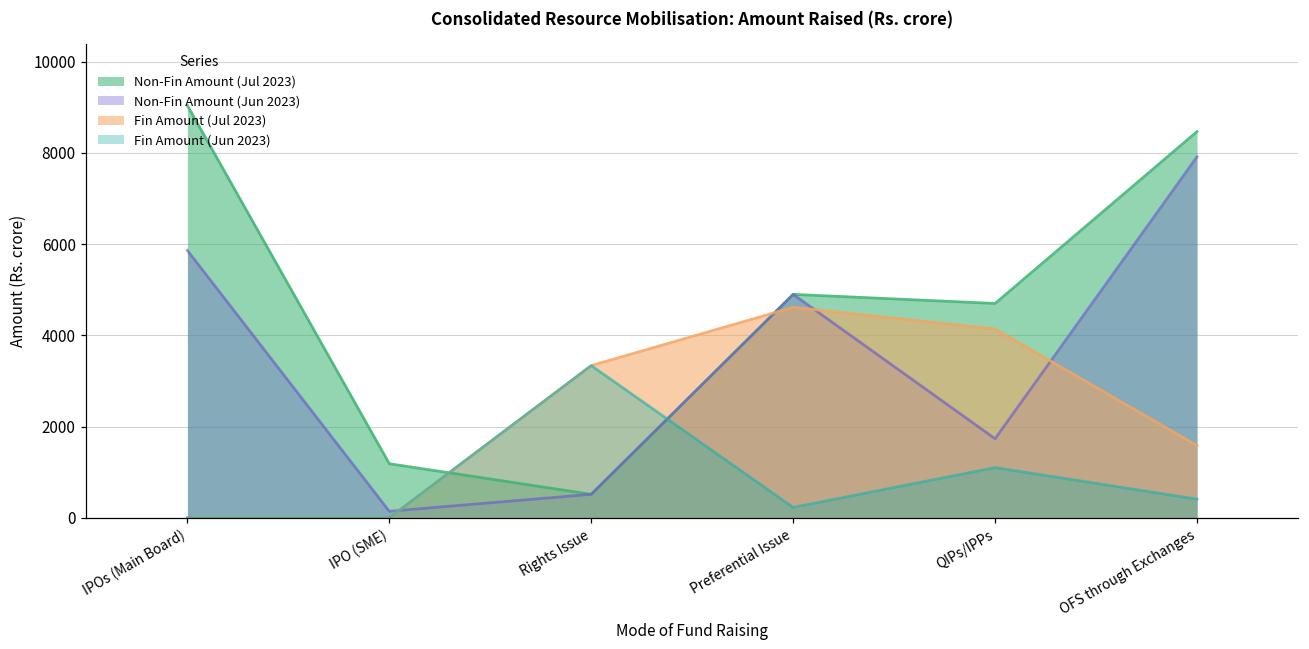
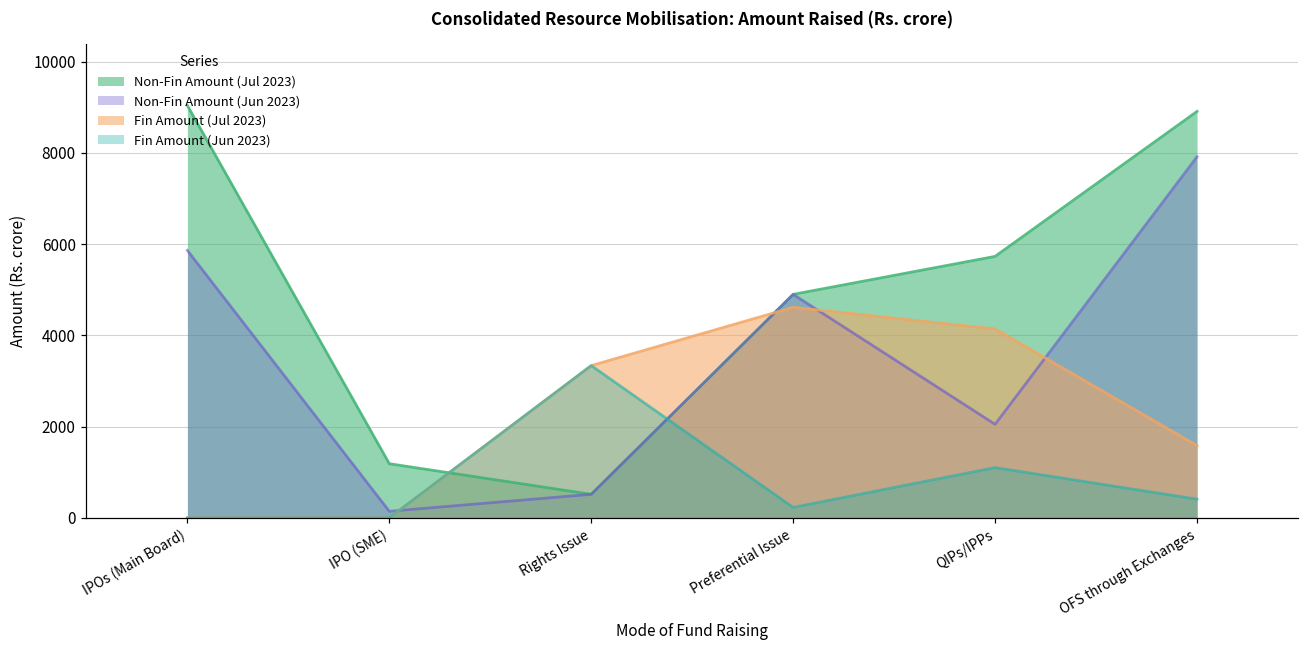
Non-Fin Amount (Jul 2023), QIPs/IPPs: 4700 -> 5700
Non-Fin Amount (Jun 2023), QIPs/IPPs: 1700 -> 2000
Non-Fin Amount (Jul 2023), OFS through Exchanges: 8500 -> 8900
